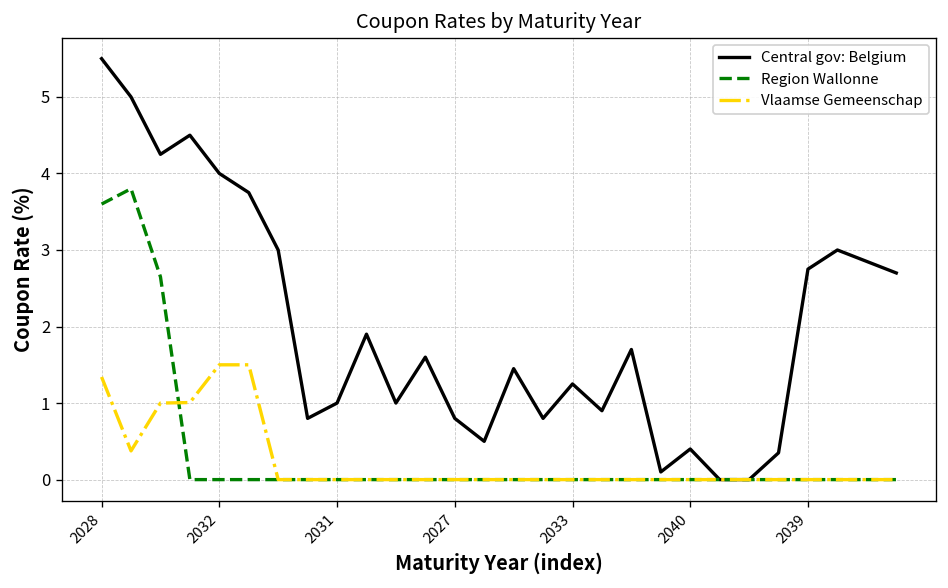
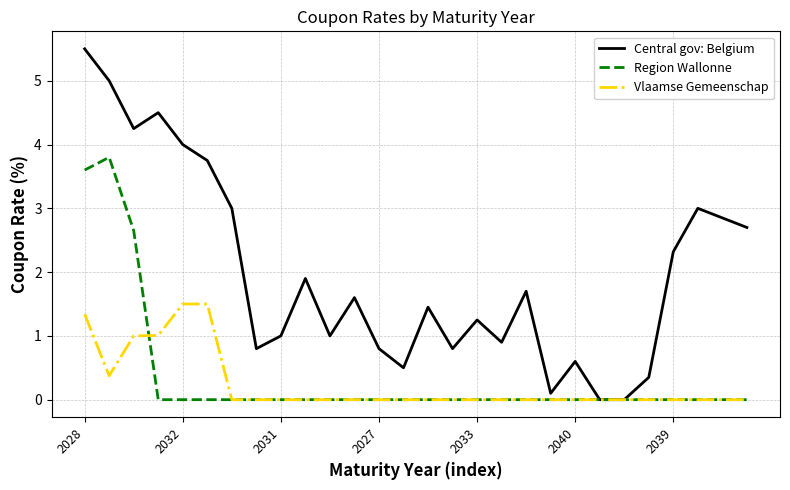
Central gov: Belgium, 2040: 0.4 -> 0.6
Central gov: Belgium, 2039: 2.8 -> 2.3
